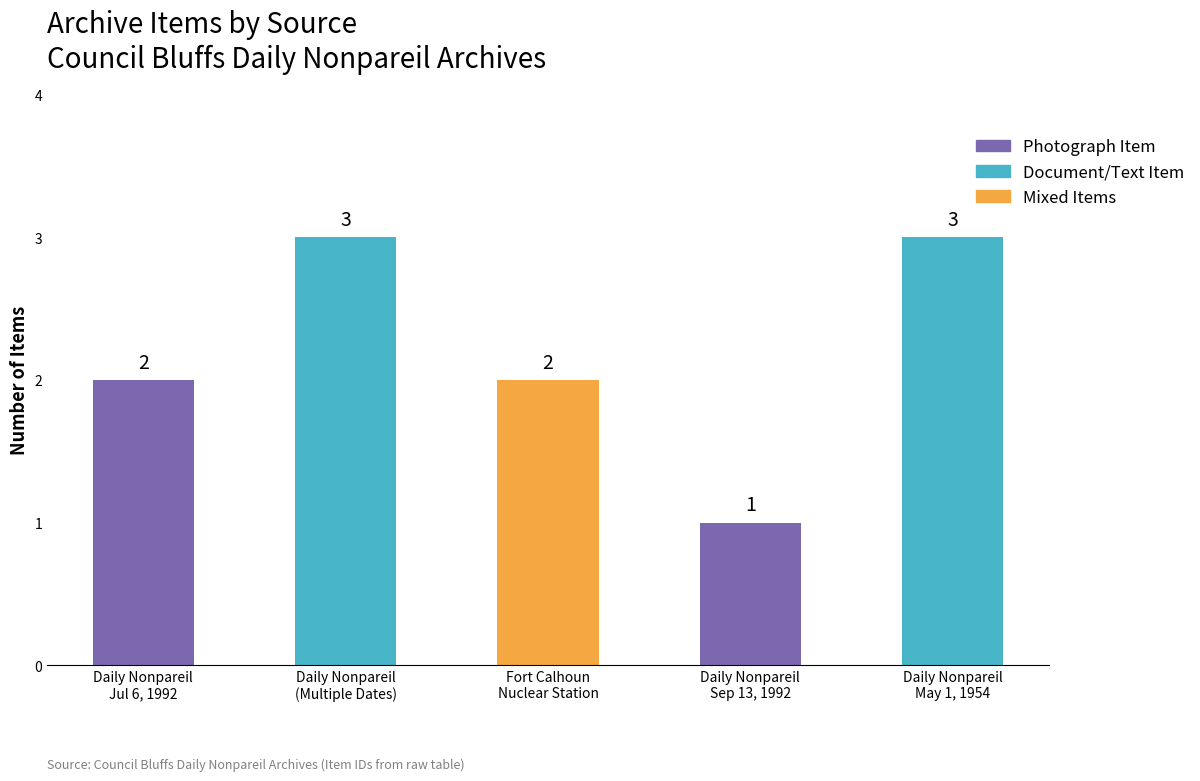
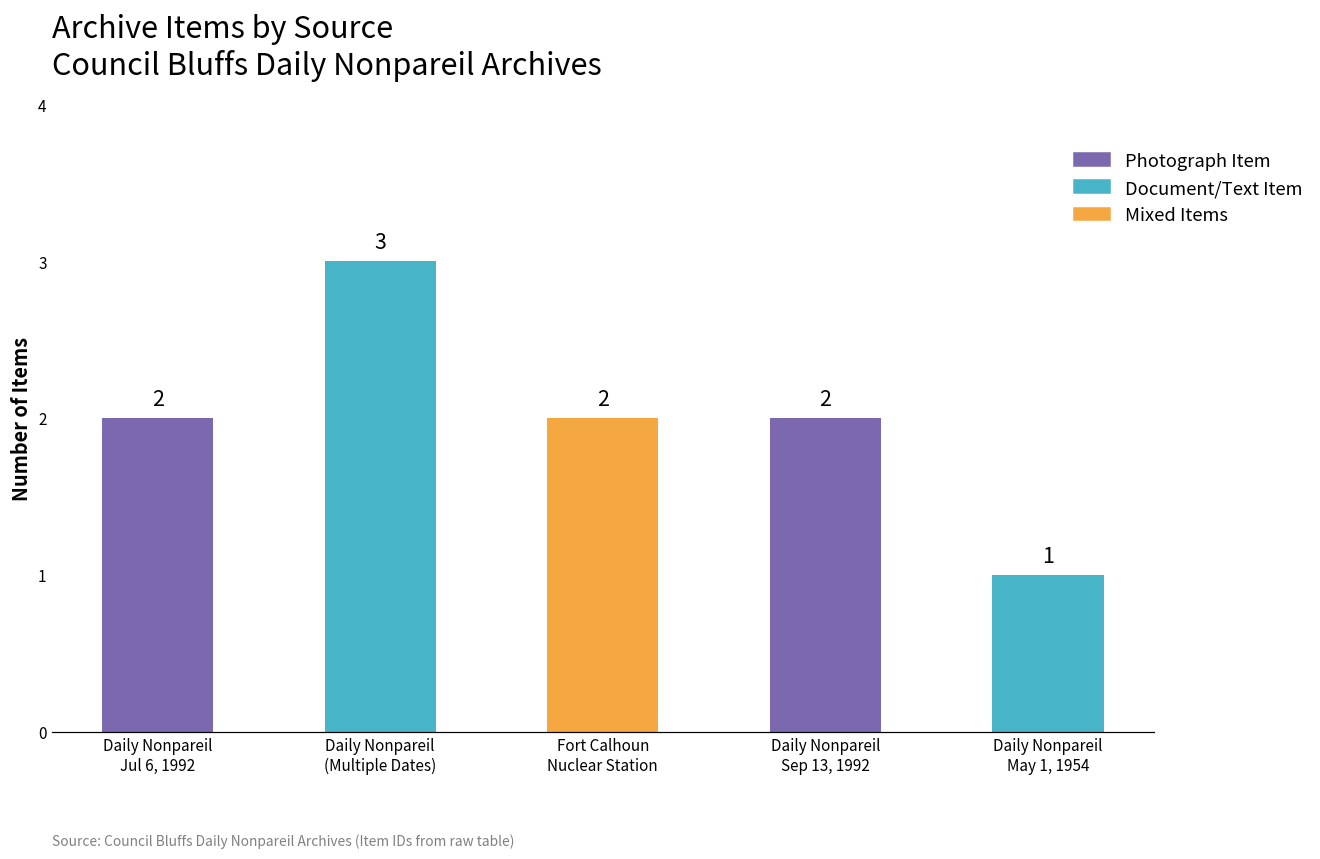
Daily Nonpareil Sep 13, 1992: 1 -> 2
Daily Nonpareil May 1, 1954: 3 -> 1
